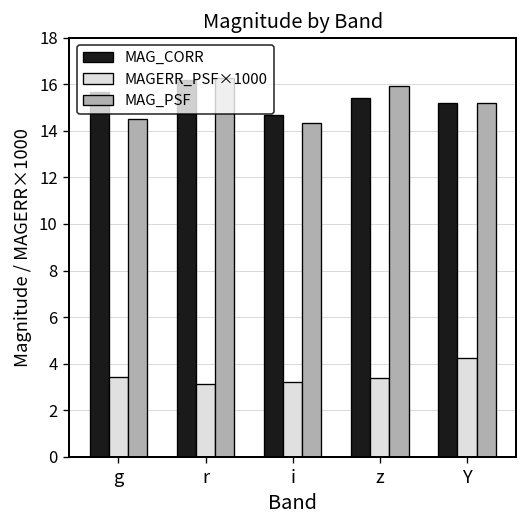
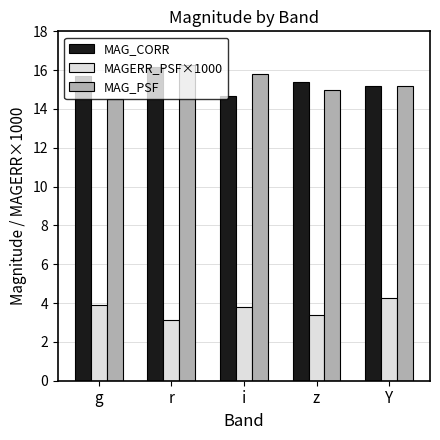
MAGERR_PSF×1000, g: 3.4 -> 3.9
MAGERR_PSF×1000, i: 3.2 -> 3.8
MAG_PSF, i: 14.3 -> 15.8
MAG_PSF, z: 15.9 -> 15.0
